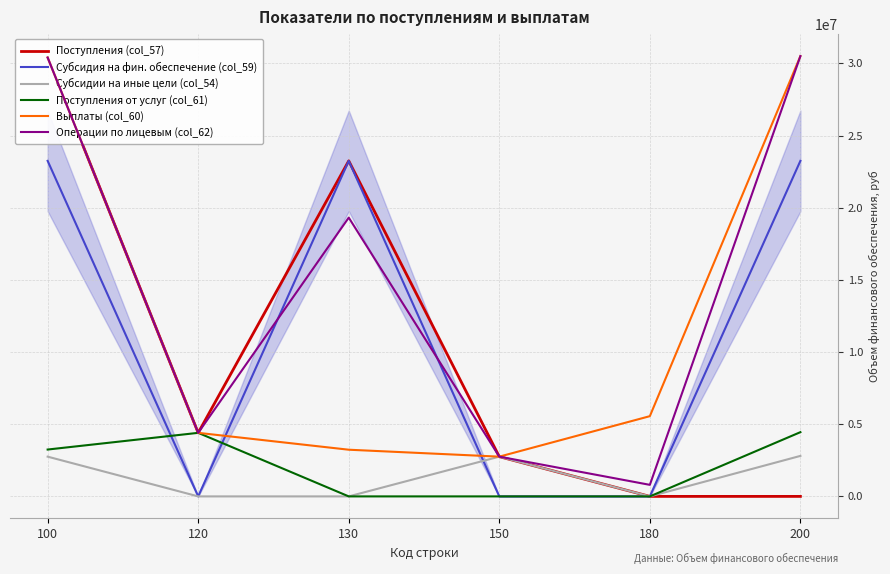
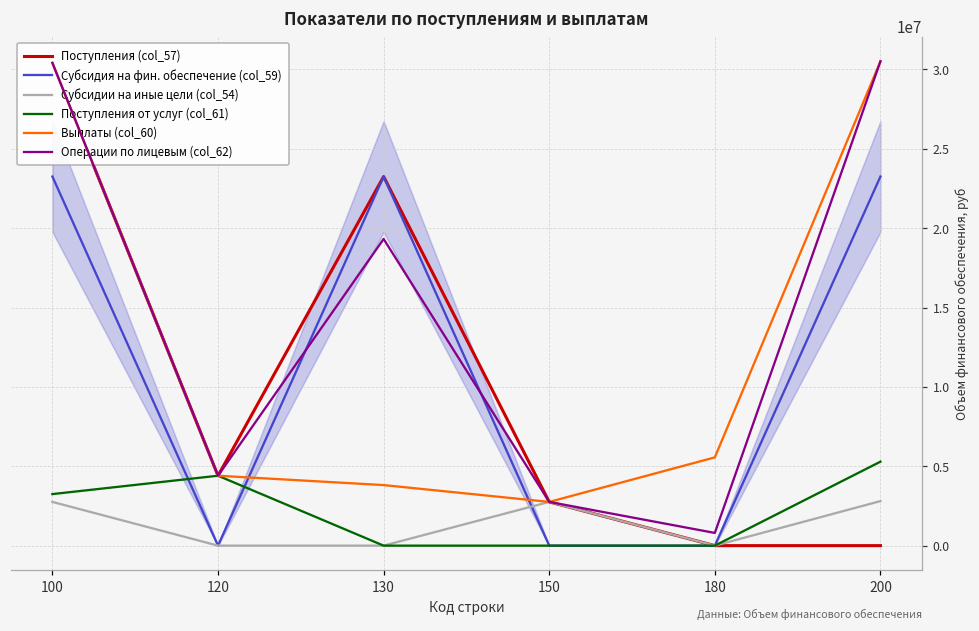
Выплаты (col_60), 130: 3200000 -> 3800000
Поступления от услуг (col_61), 200: 4500000 -> 5300000
